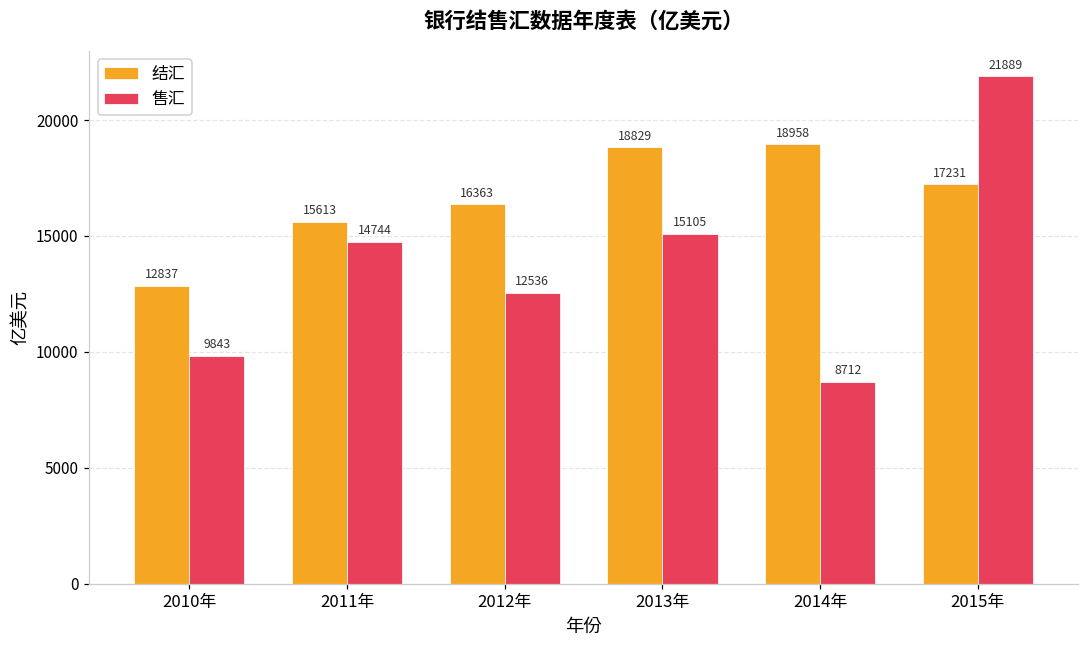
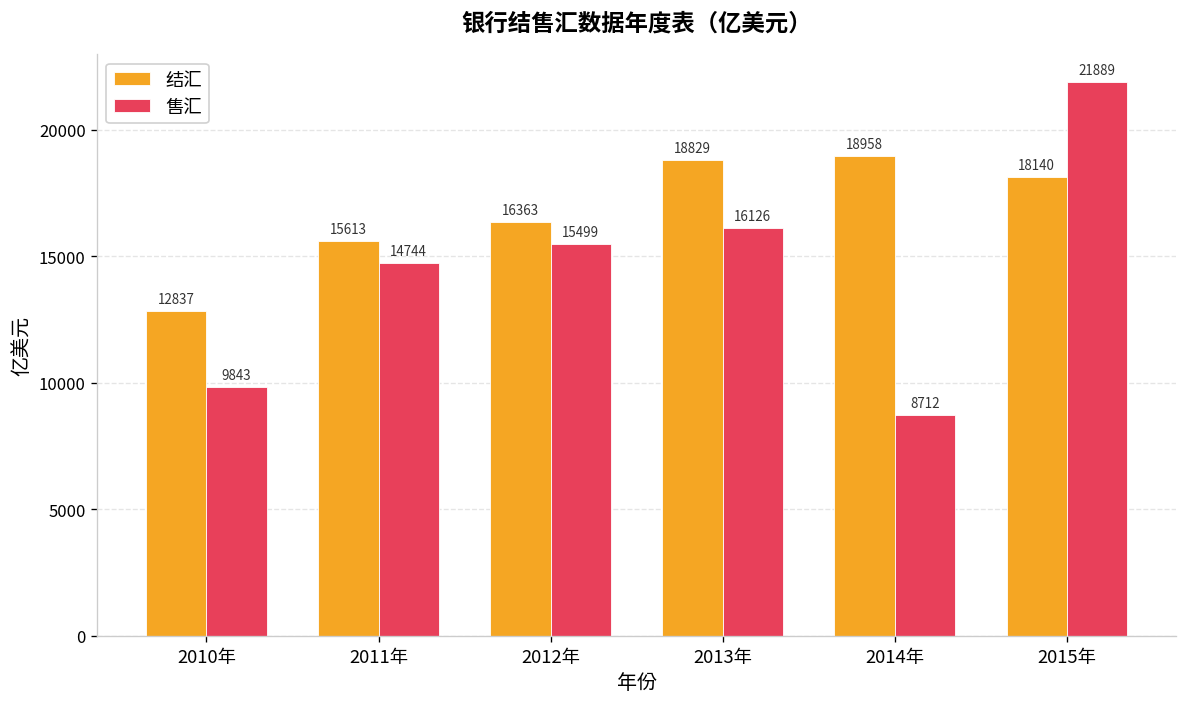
售汇, 2012年: 12536 -> 15499
售汇, 2013年: 15105 -> 16126
结汇, 2015年: 17231 -> 18140
